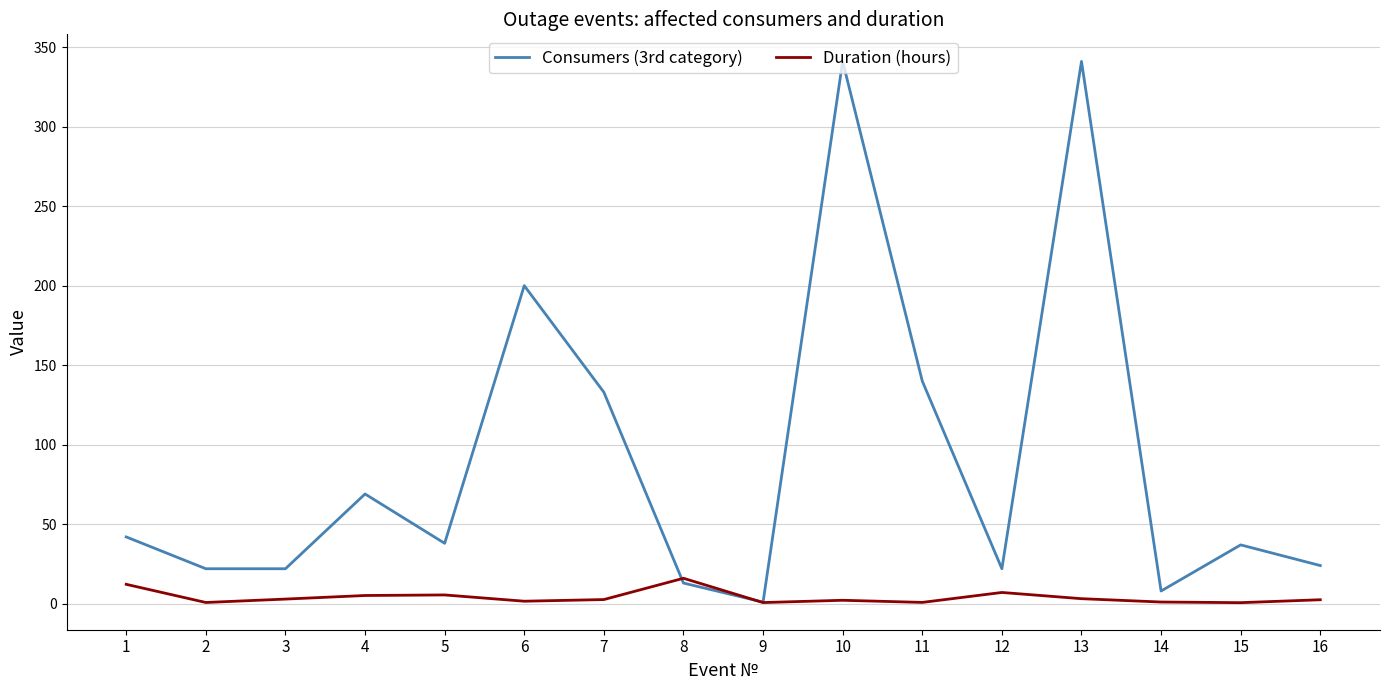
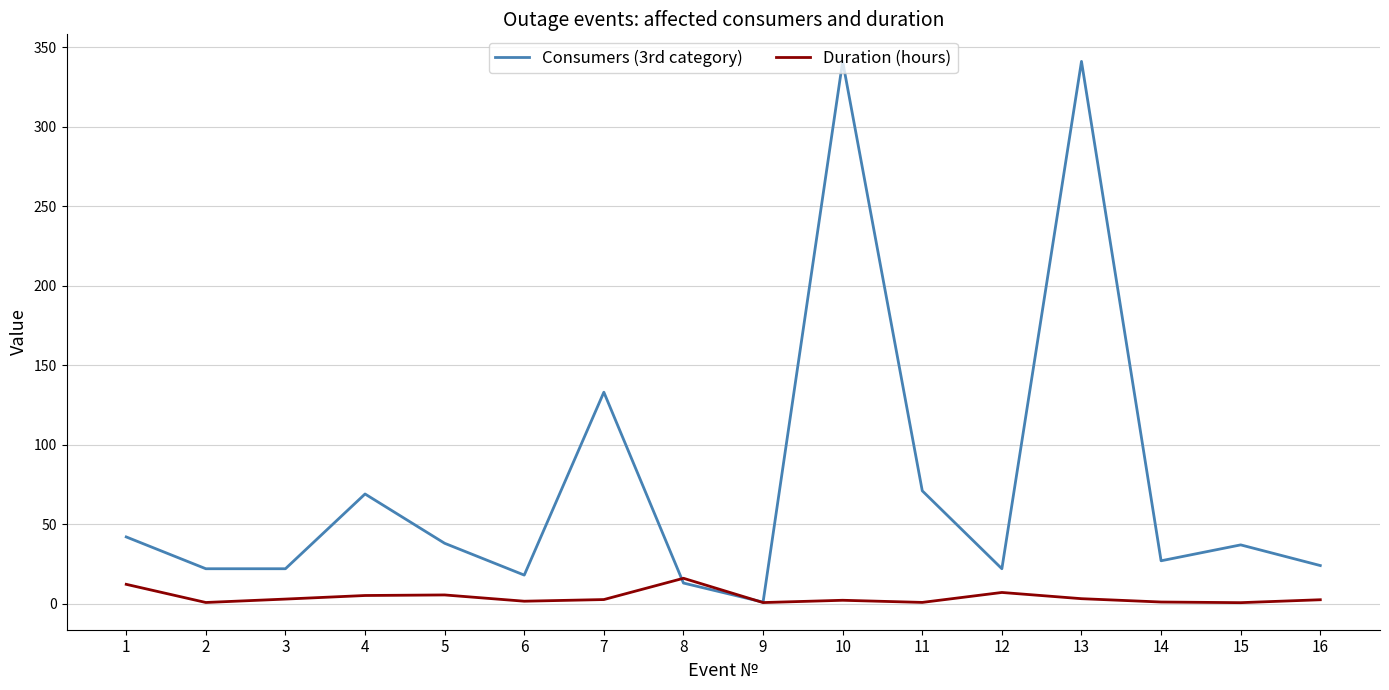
Consumers (3rd category), 6: 200 -> 18
Consumers (3rd category), 11: 140 -> 71
Consumers (3rd category), 14: 8 -> 27
